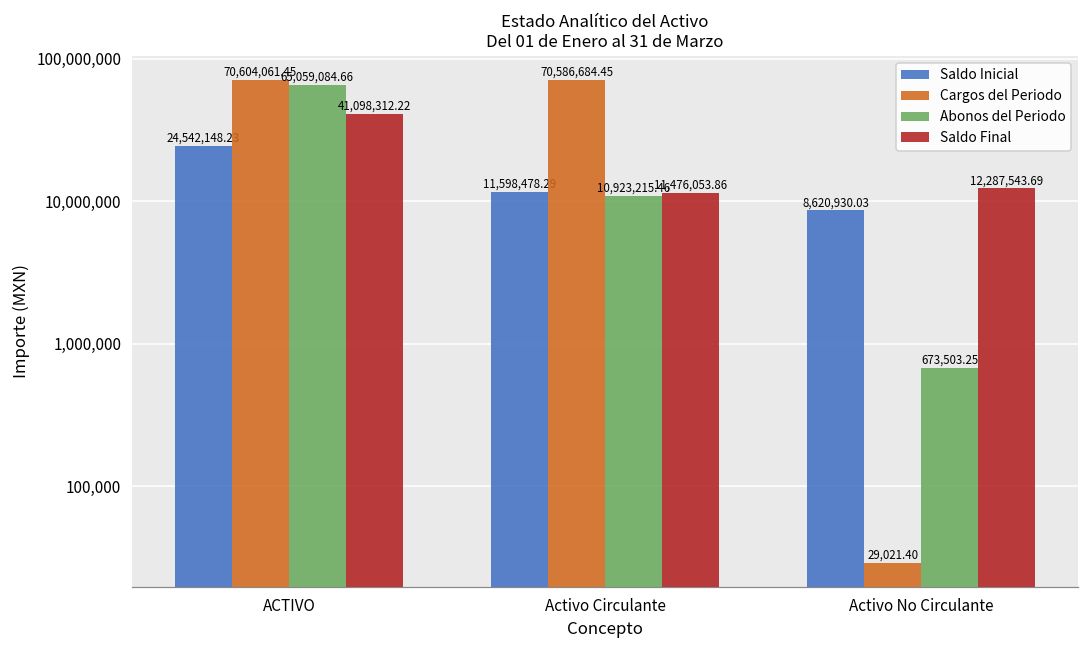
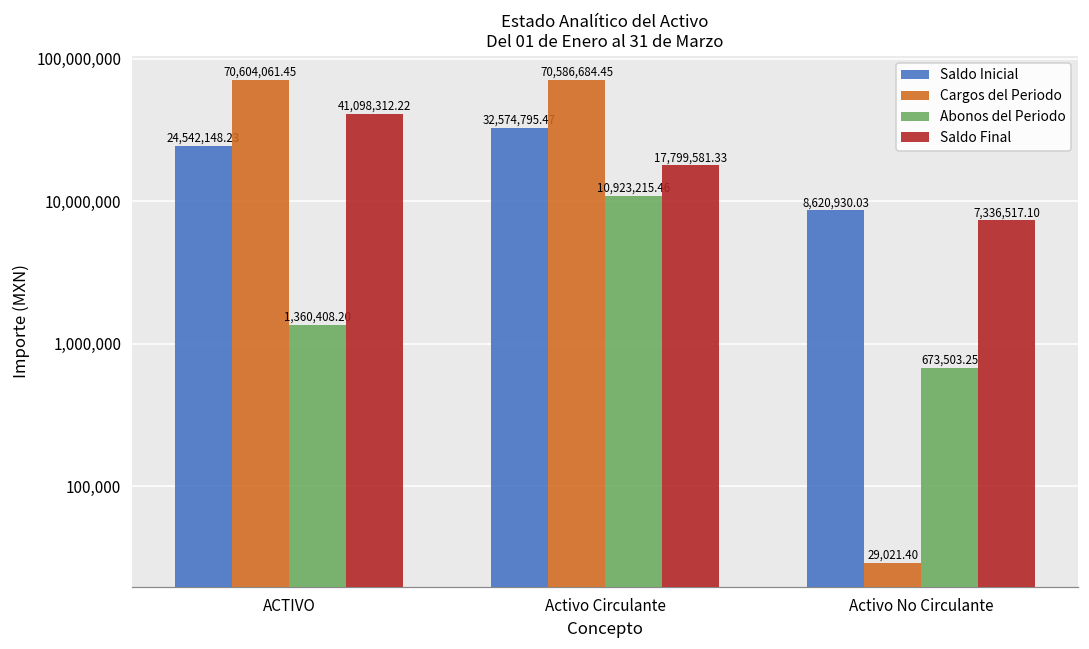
Abonos del Periodo, ACTIVO: 65,059,084.66 -> 1,360,408.20
Saldo Inicial, Activo Circulante: 11,598,478.29 -> 32,574,795.47
Saldo Final, Activo Circulante: 11,476,053.86 -> 17,799,581.33
Saldo Final, Activo No Circulante: 12,287,543.69 -> 7,336,517.10
